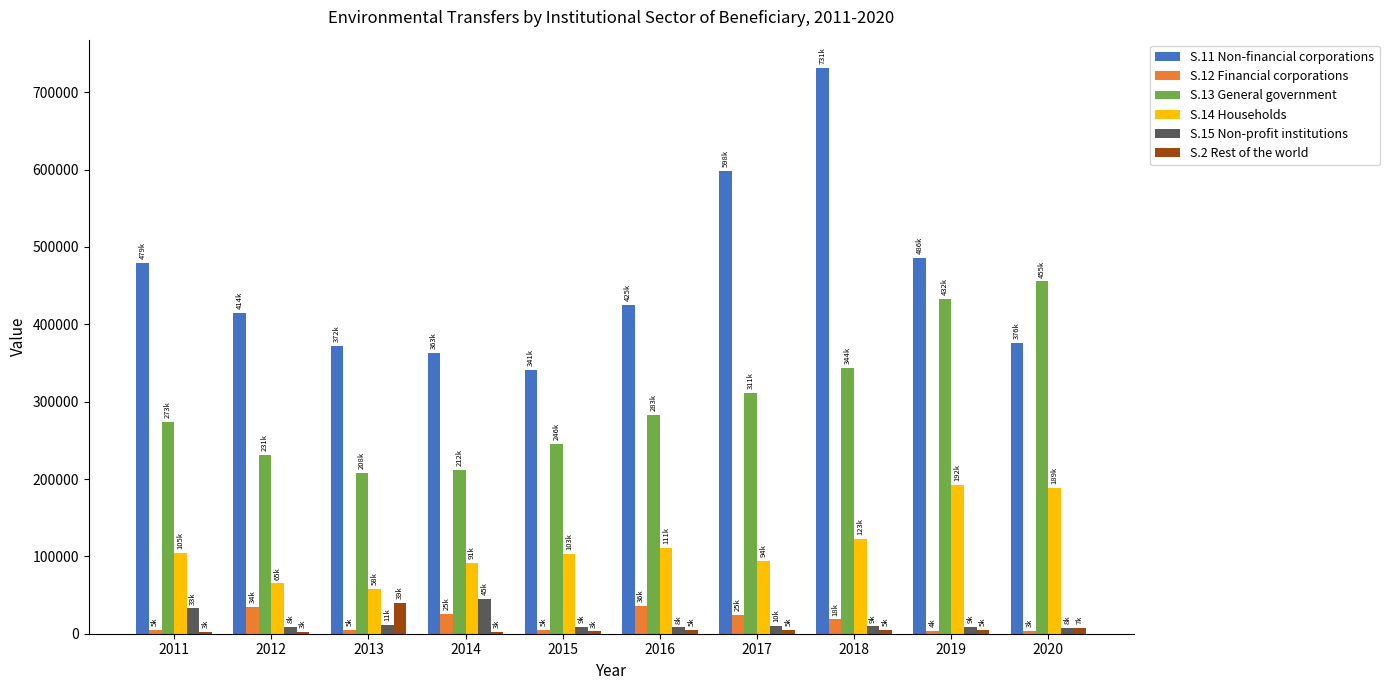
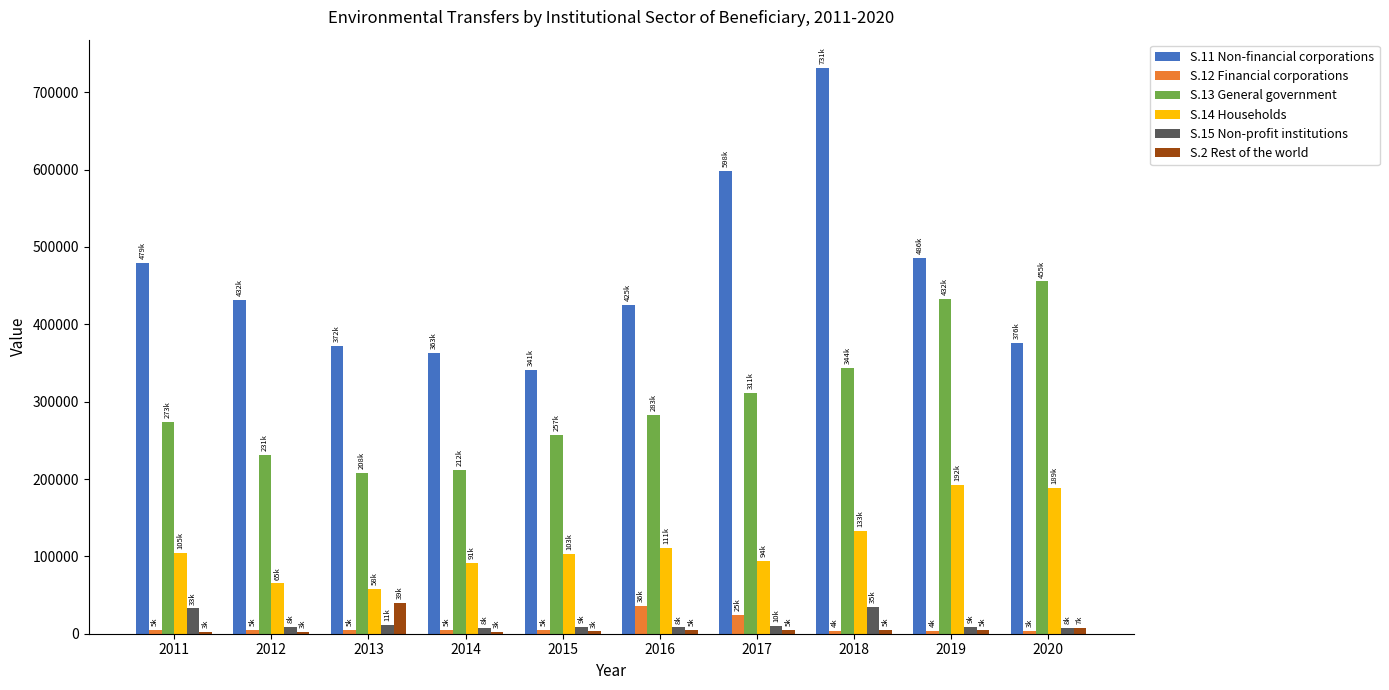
S.11 Non-financial corporations, 2012: 414k -> 432k
S.12 Financial corporations, 2012: 34k -> 5k
S.12 Financial corporations, 2014: 25k -> 5k
S.15 Non-profit institutions, 2014: 45k -> 8k
S.13 General government, 2015: 246k -> 257k
S.12 Financial corporations, 2018: 18k -> 4k
S.14 Households, 2018: 123k -> 133k
S.15 Non-profit institutions, 2018: 9k -> 35k
